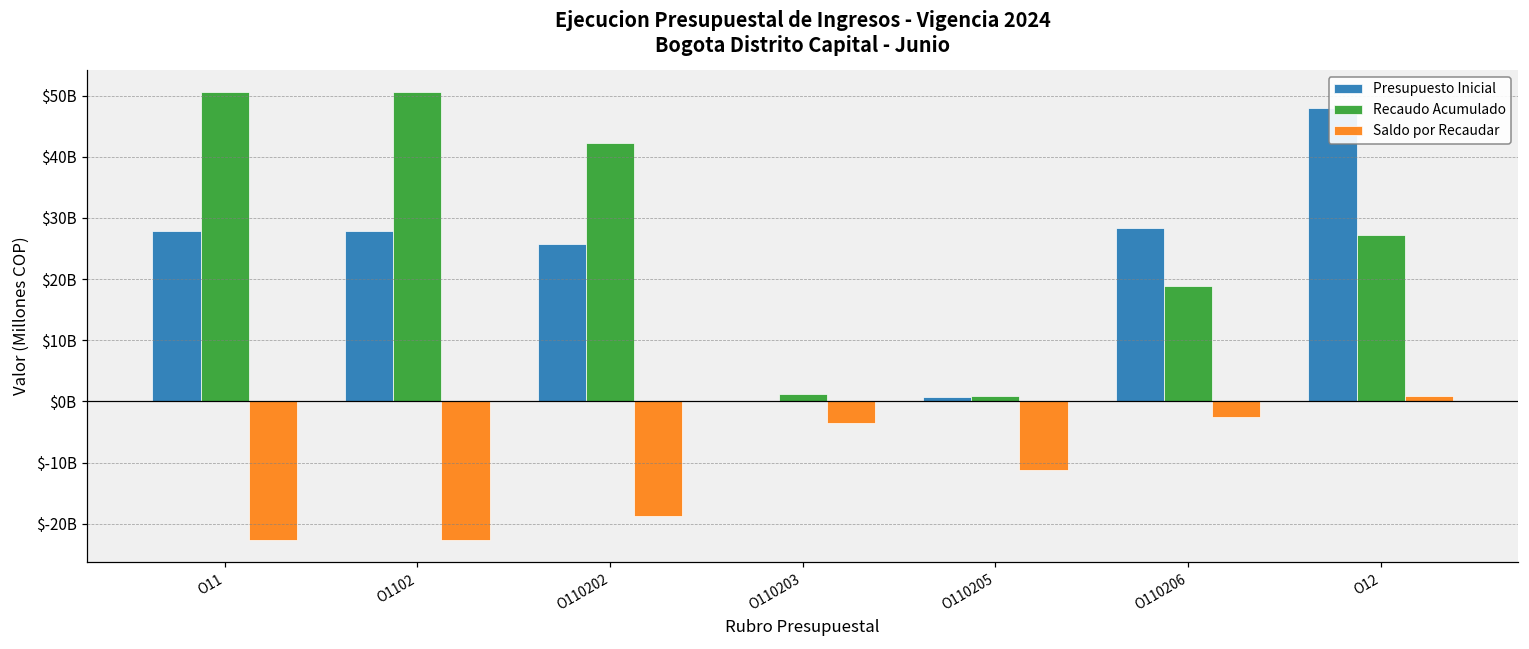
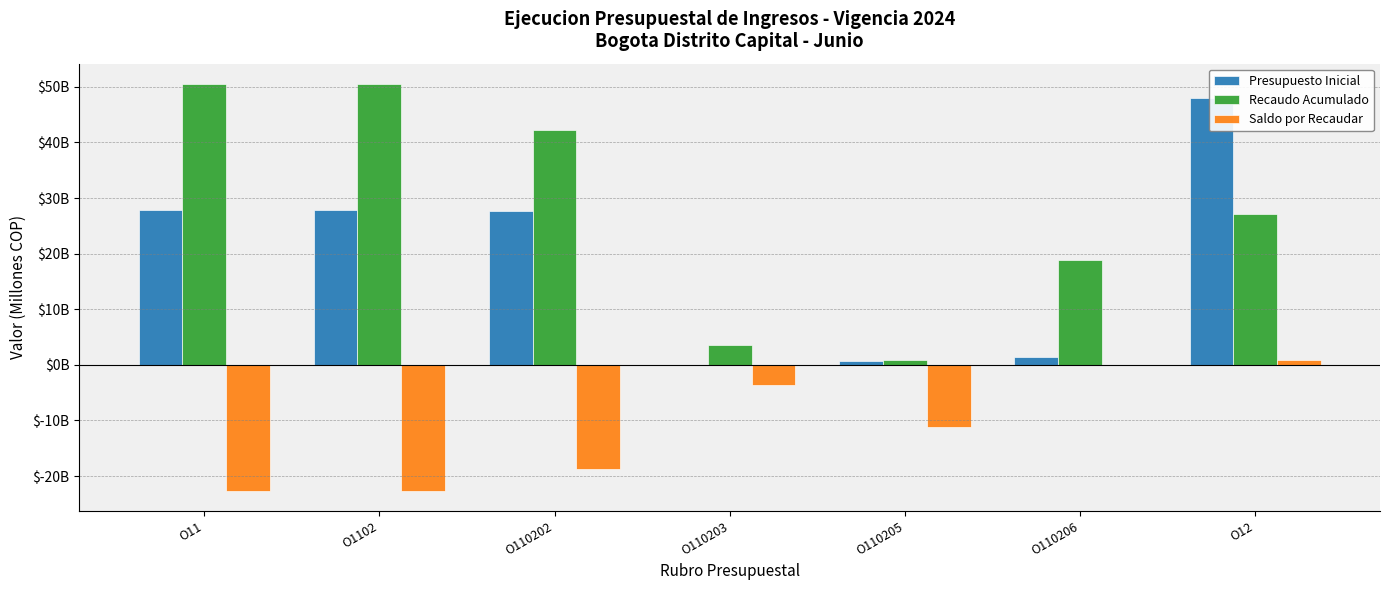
Presupuesto Inicial, O110202: $26000000000 -> $28000000000
Recaudo Acumulado, O110203: $1000000000 -> $4000000000
Presupuesto Inicial, O110206: $28000000000 -> $2000000000
Saldo por Recaudar, O110206: $-3000000000 -> $0
